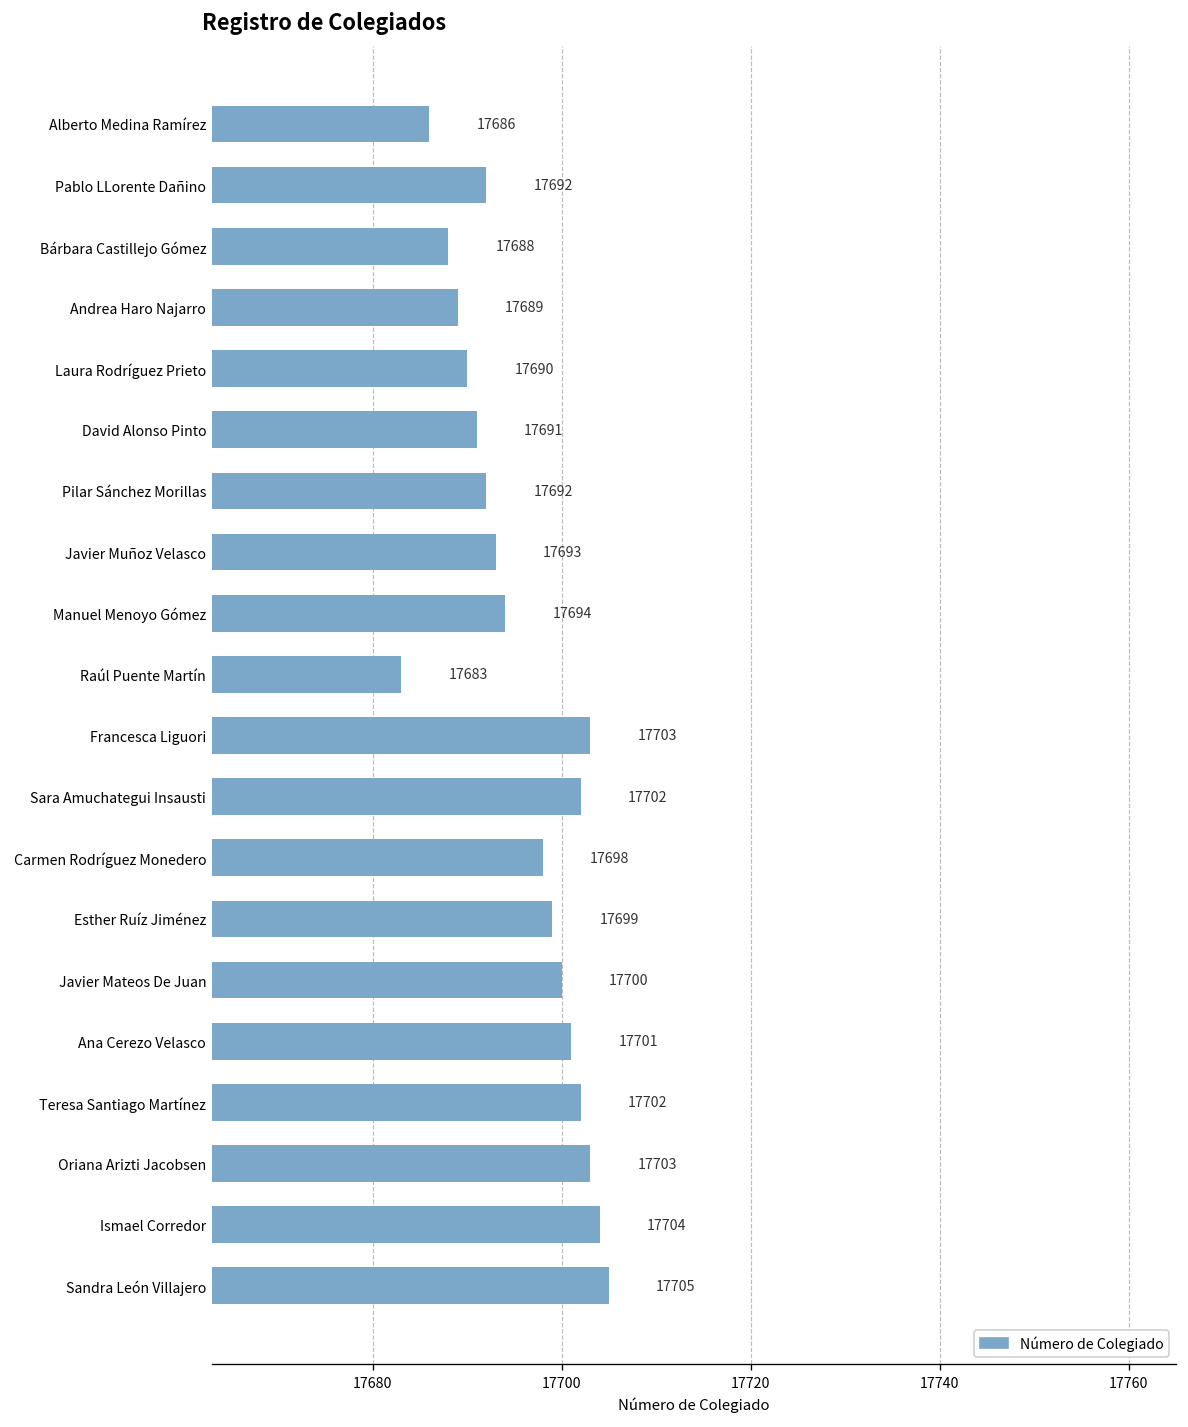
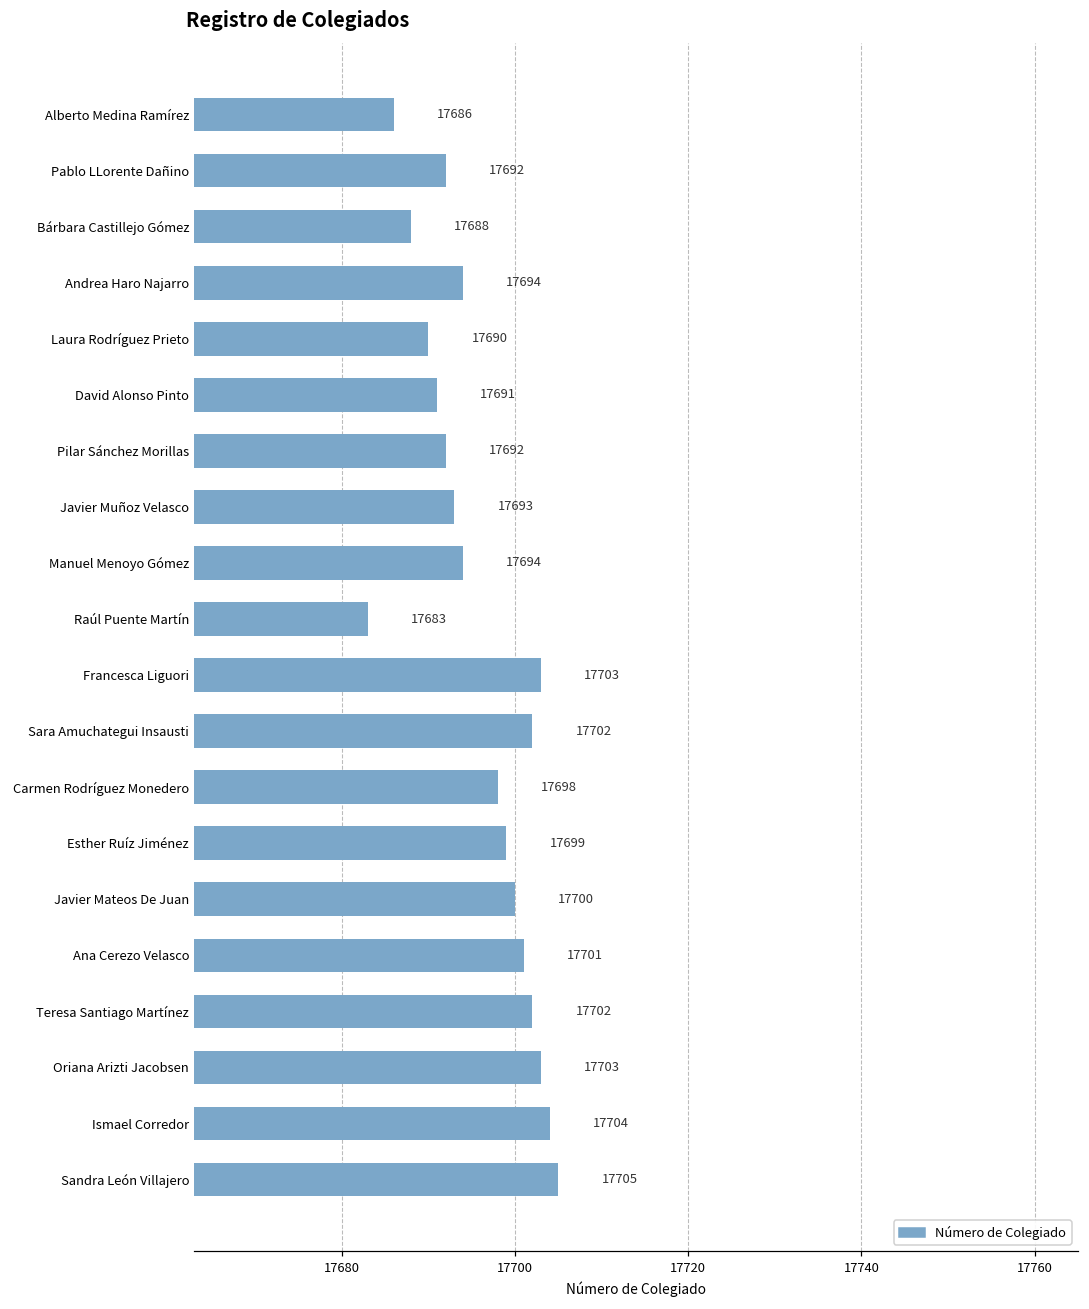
Andrea Haro Najarro: 17689 -> 17694
